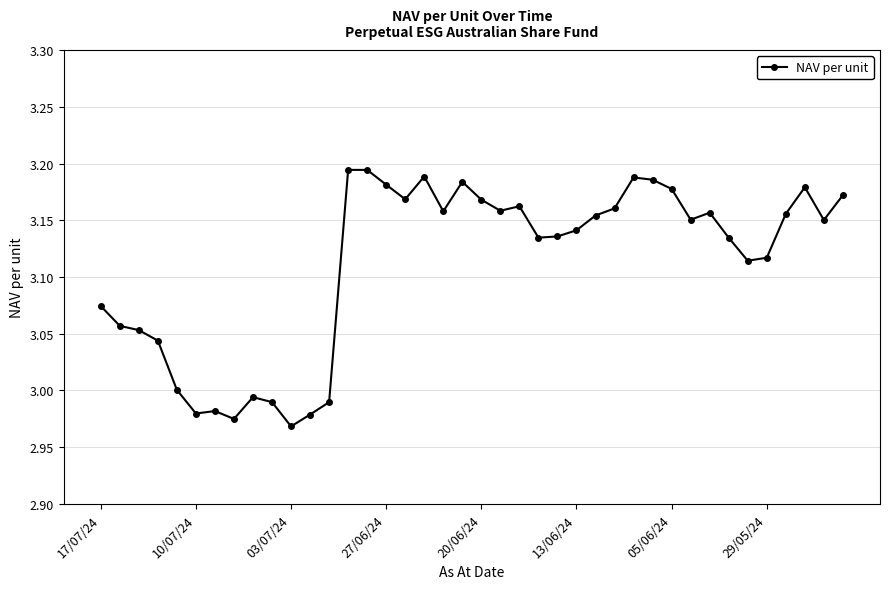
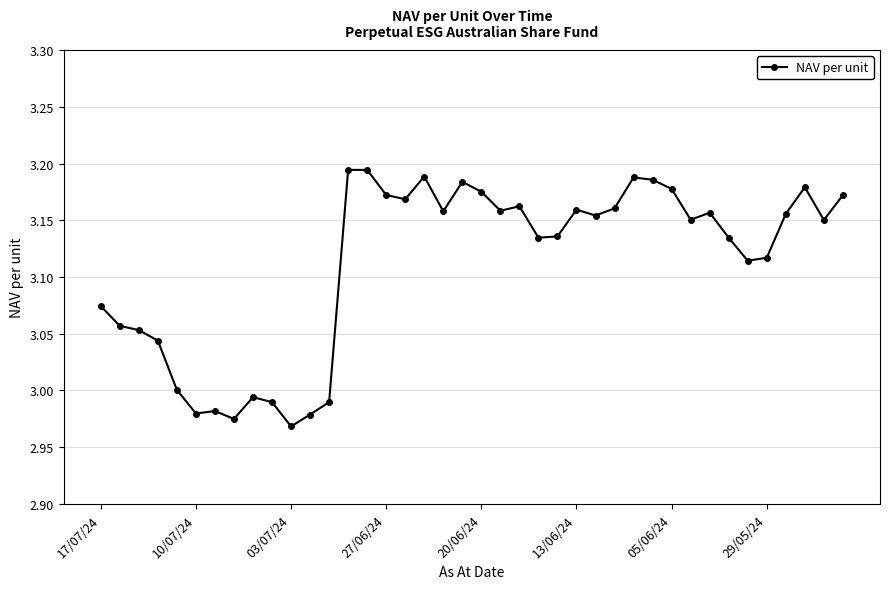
27/06/24: 3.181 -> 3.172
20/06/24: 3.168 -> 3.175
13/06/24: 3.141 -> 3.159
